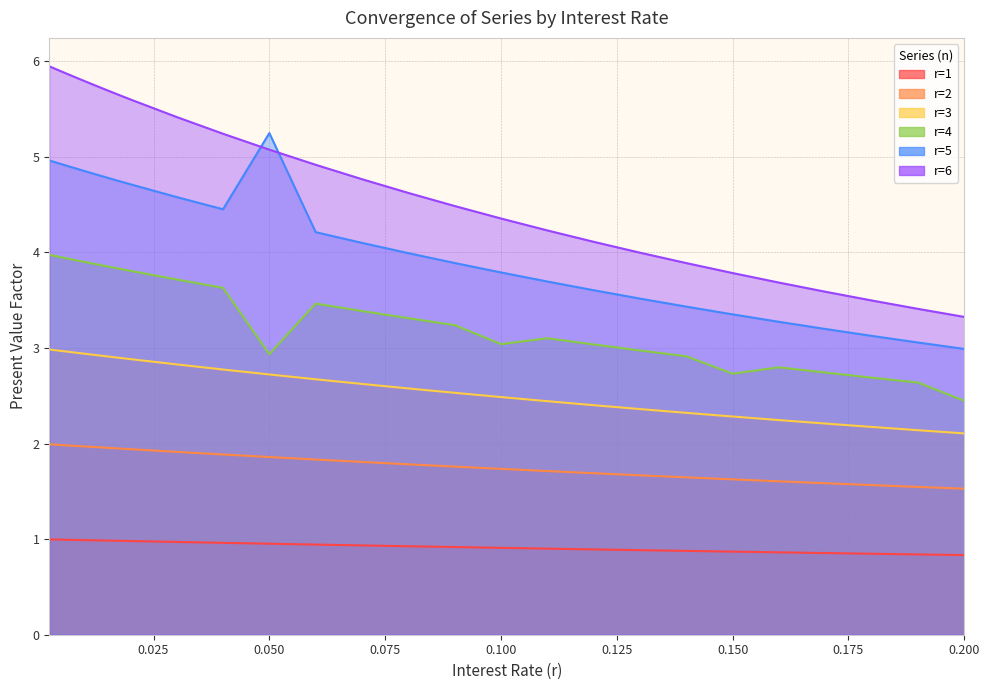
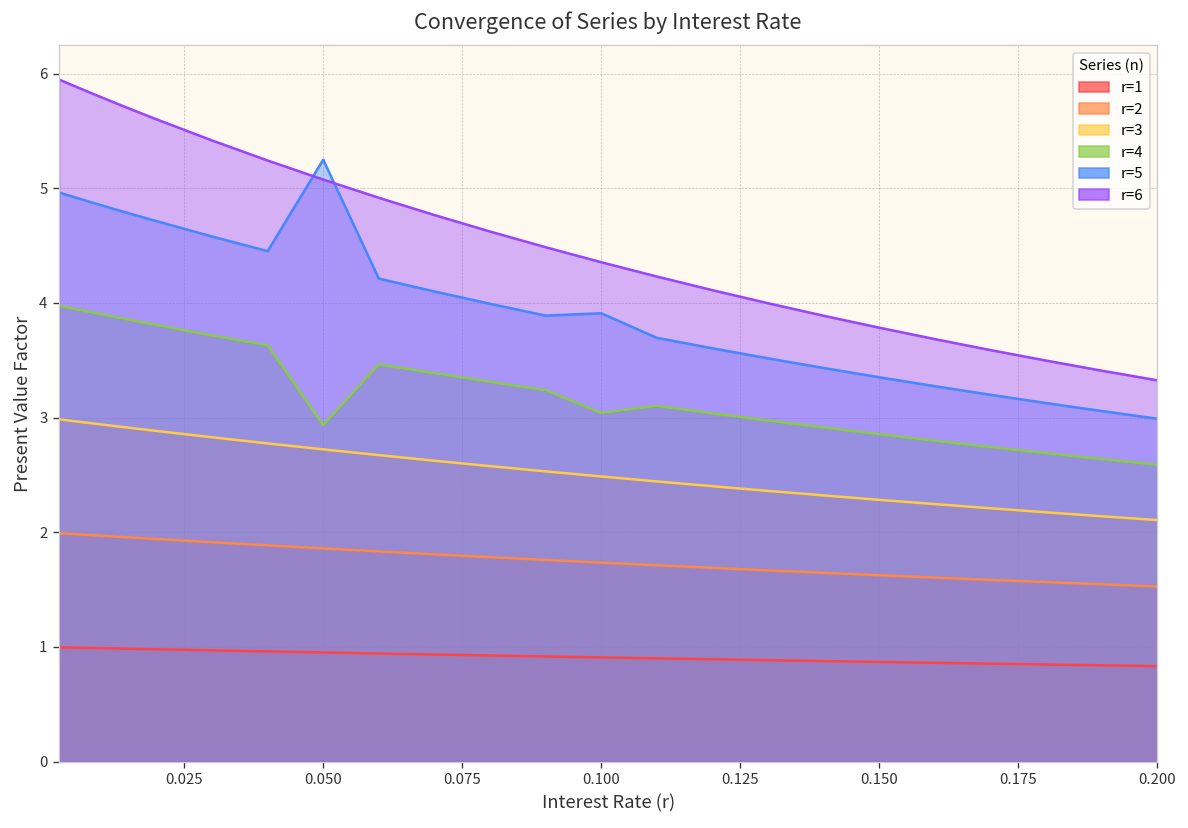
r=5, 0.100: 3.8 -> 3.9
r=4, 0.150: 2.7 -> 2.9
r=4, 0.200: 2.4 -> 2.6
